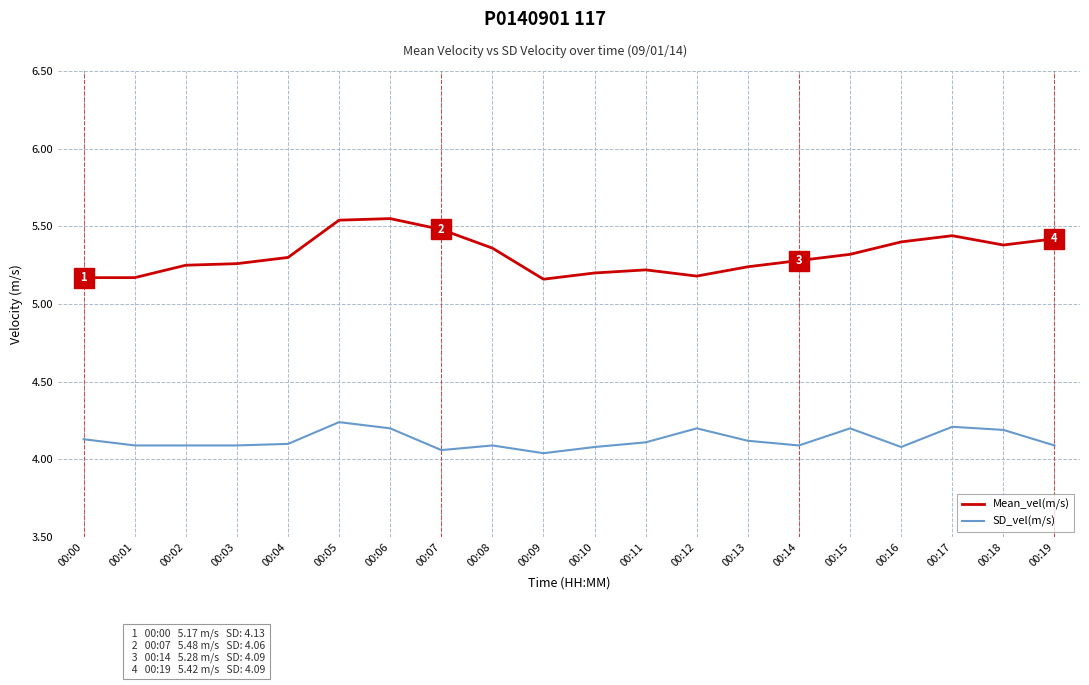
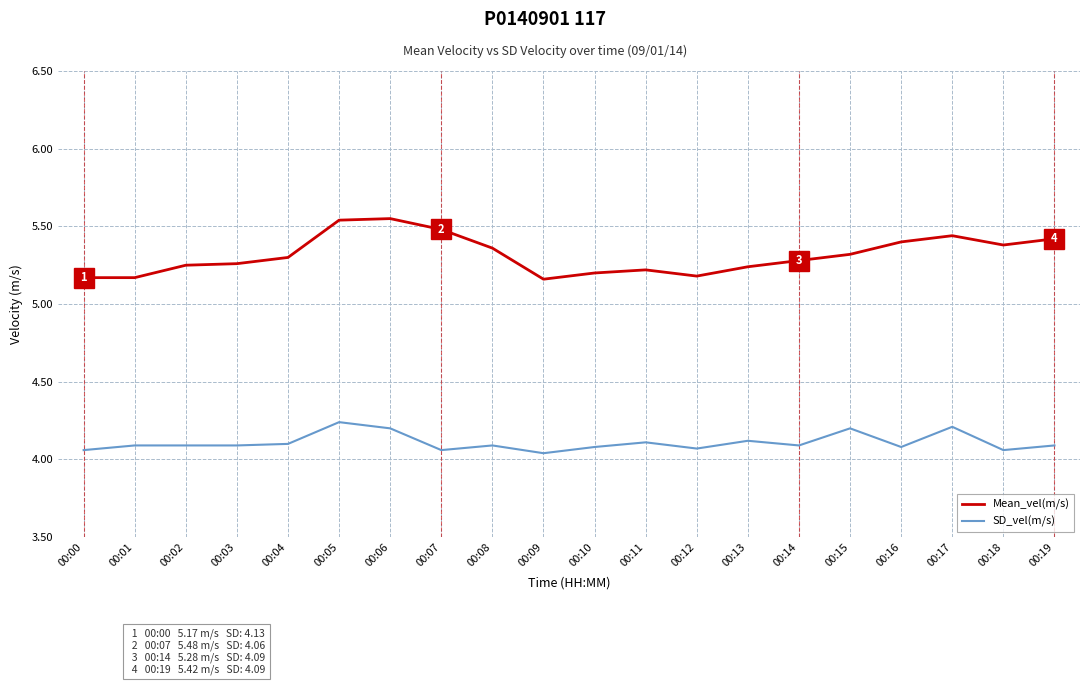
SD_vel(m/s), 00:00: 4.13 -> 4.06
SD_vel(m/s), 00:12: 4.20 -> 4.07
SD_vel(m/s), 00:18: 4.19 -> 4.06
